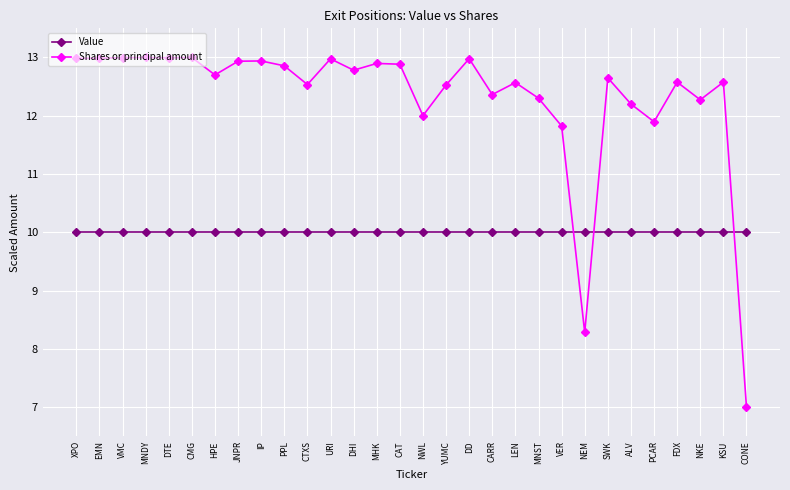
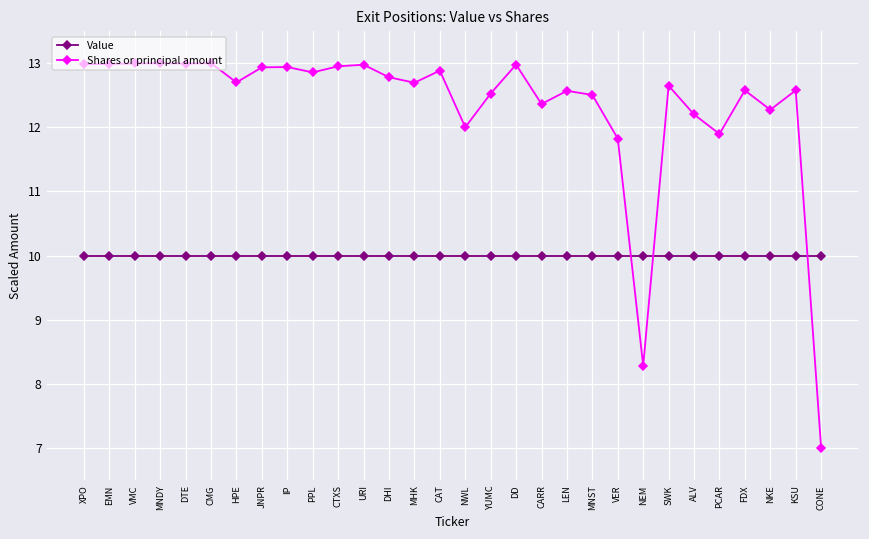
Shares or principal amount, CTXS: 12.5 -> 13.0
Shares or principal amount, MHK: 12.9 -> 12.7
Shares or principal amount, MNST: 12.3 -> 12.5
